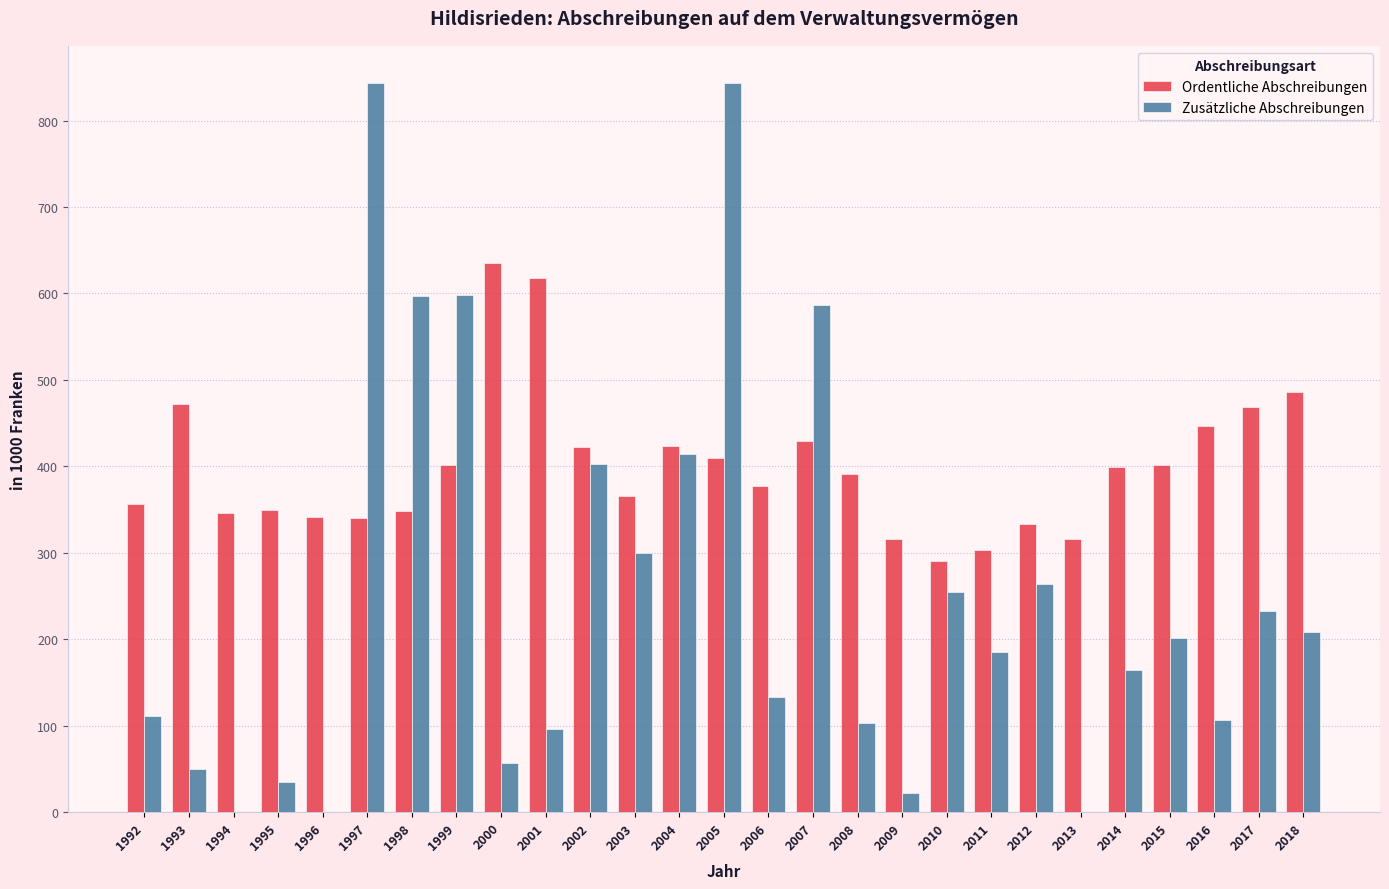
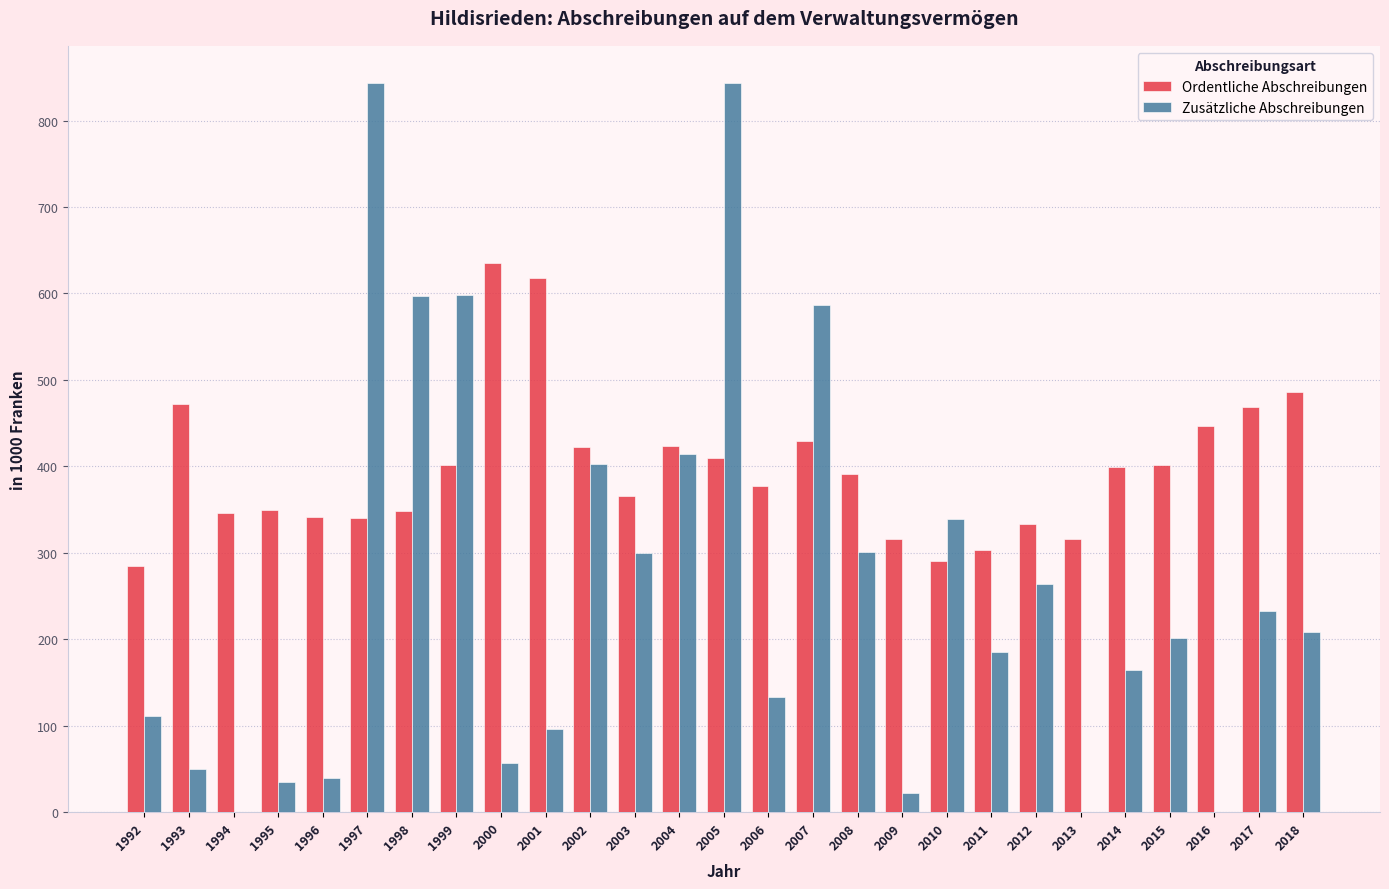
Ordentliche Abschreibungen, 1992: 360 -> 280
Zusätzliche Abschreibungen, 1996: 0 -> 40
Zusätzliche Abschreibungen, 2008: 100 -> 300
Zusätzliche Abschreibungen, 2010: 250 -> 340
Zusätzliche Abschreibungen, 2016: 110 -> 0
